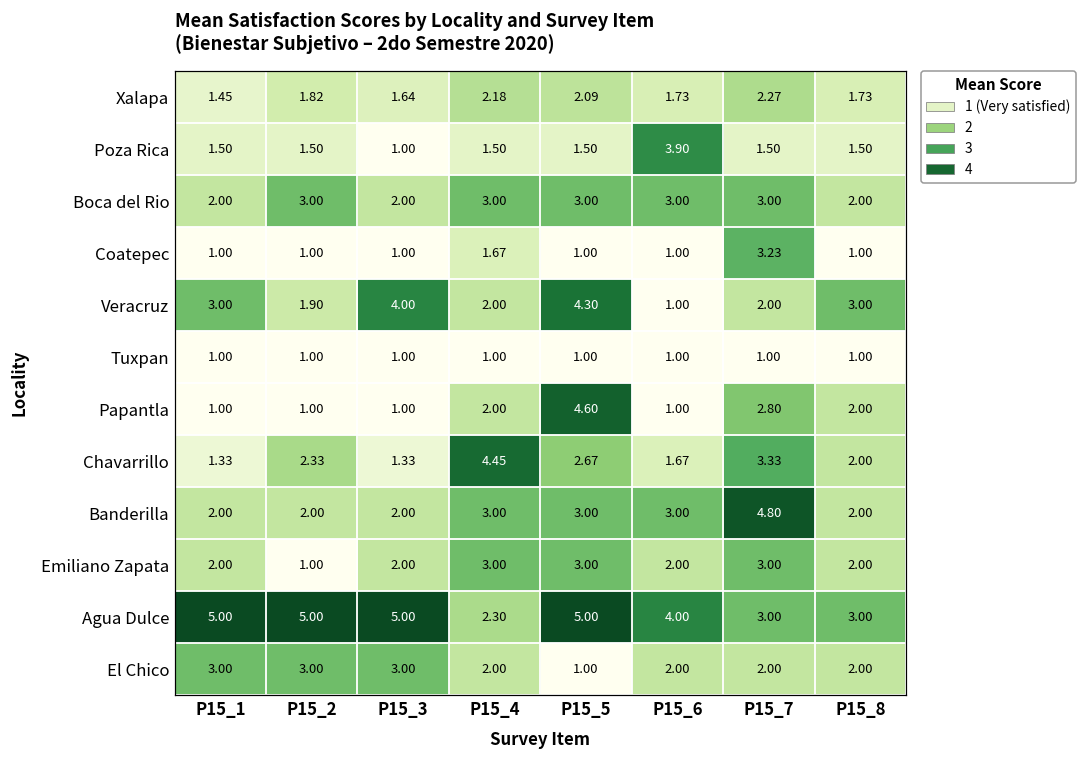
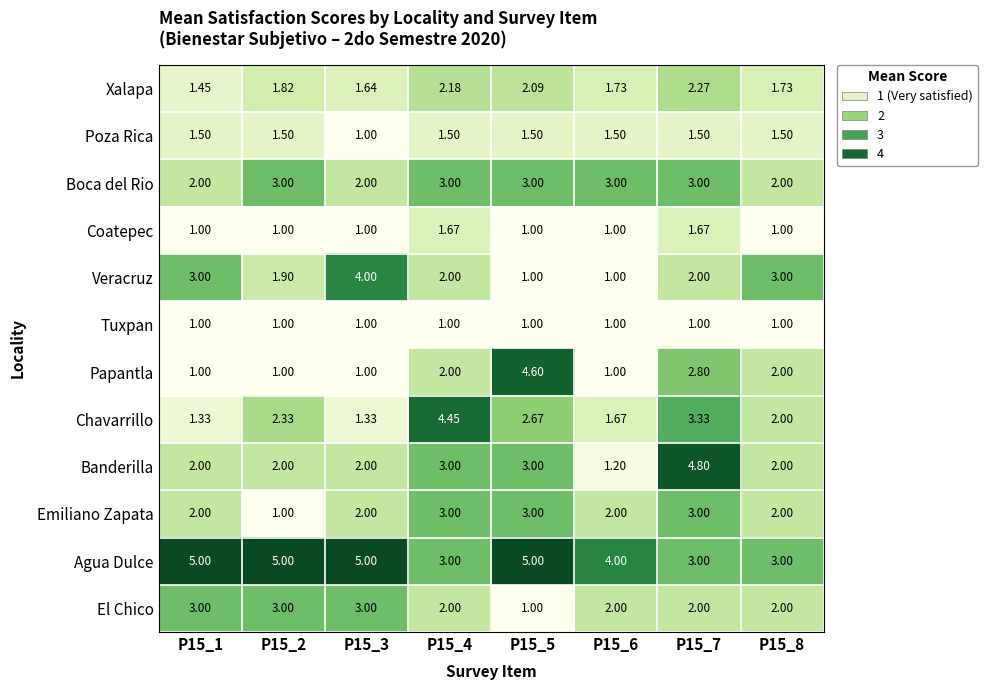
Poza Rica, P15_6: 3.90 -> 1.50
Coatepec, P15_7: 3.23 -> 1.67
Veracruz, P15_5: 4.30 -> 1.00
Banderilla, P15_6: 3.00 -> 1.20
Agua Dulce, P15_4: 2.30 -> 3.00
